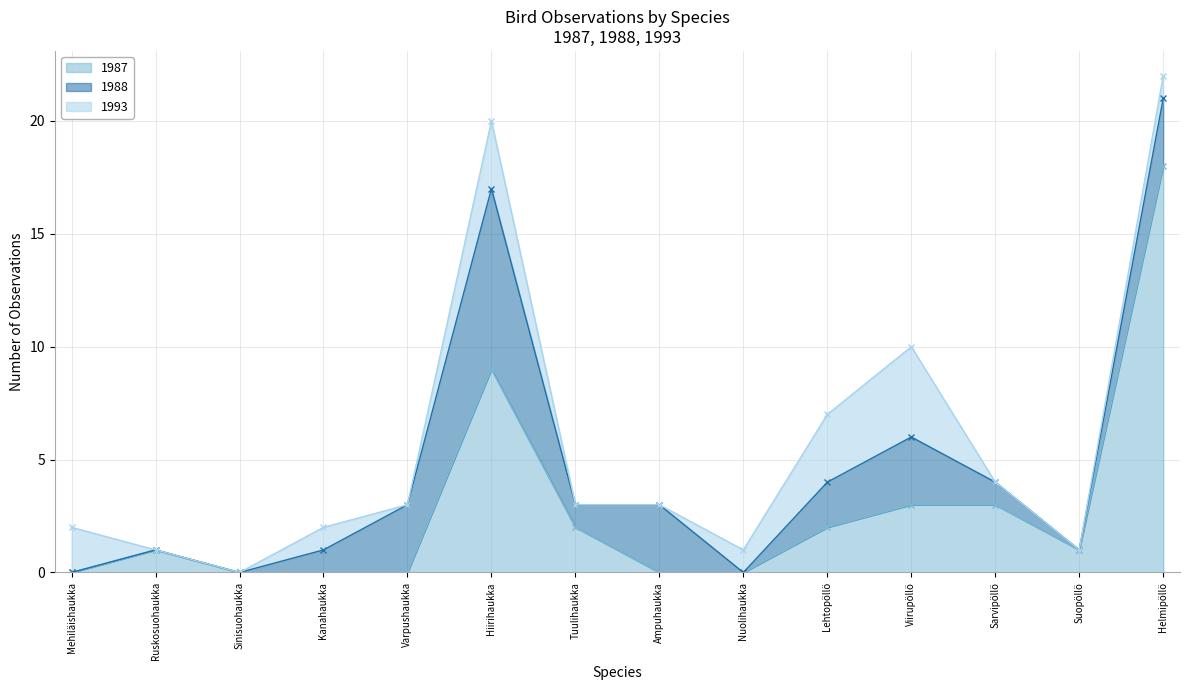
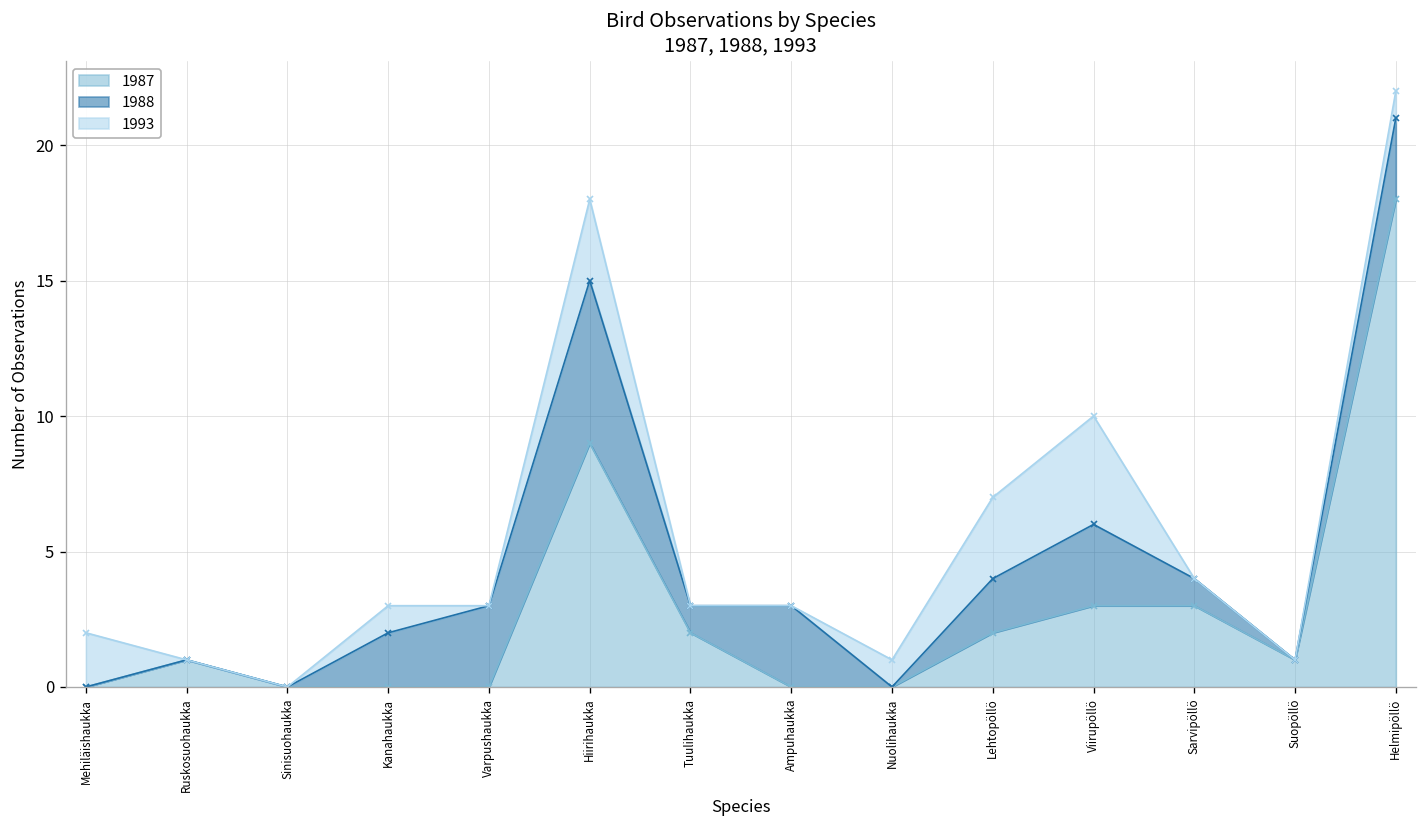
1988, Kanahaukka: 1 -> 2
1988, Hiirihaukka: 8 -> 6
